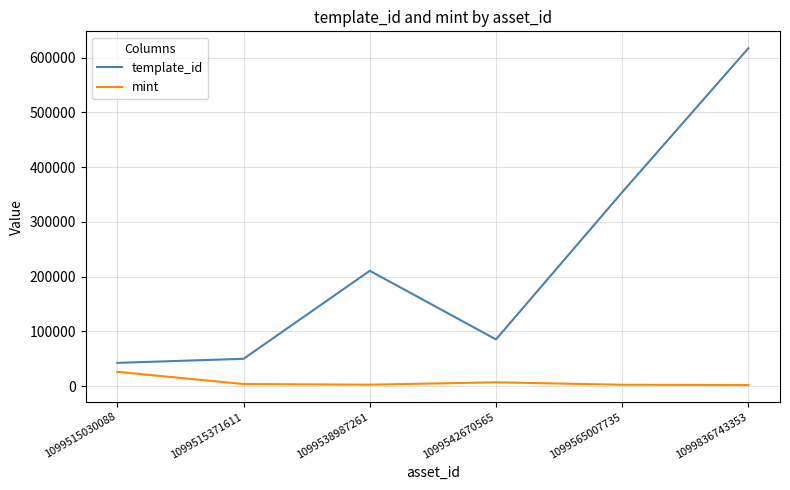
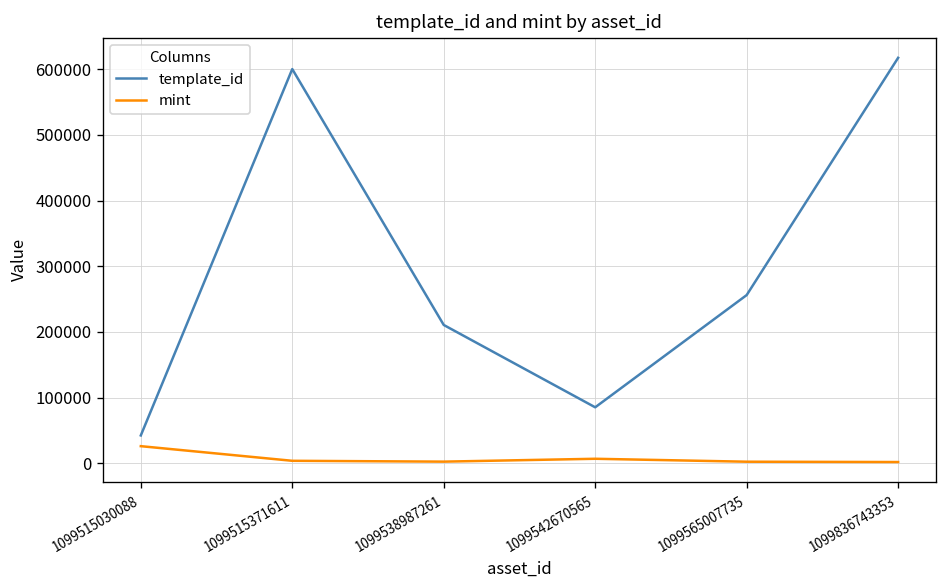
template_id, 1099515371611: 50000 -> 600000
template_id, 1099565007735: 350000 -> 260000
